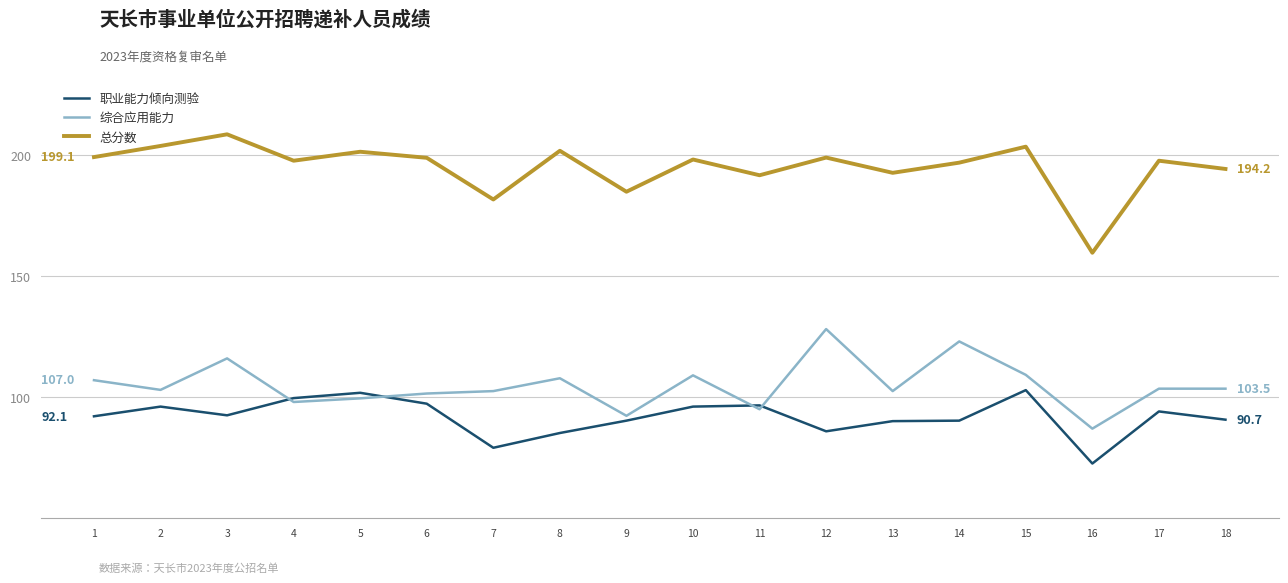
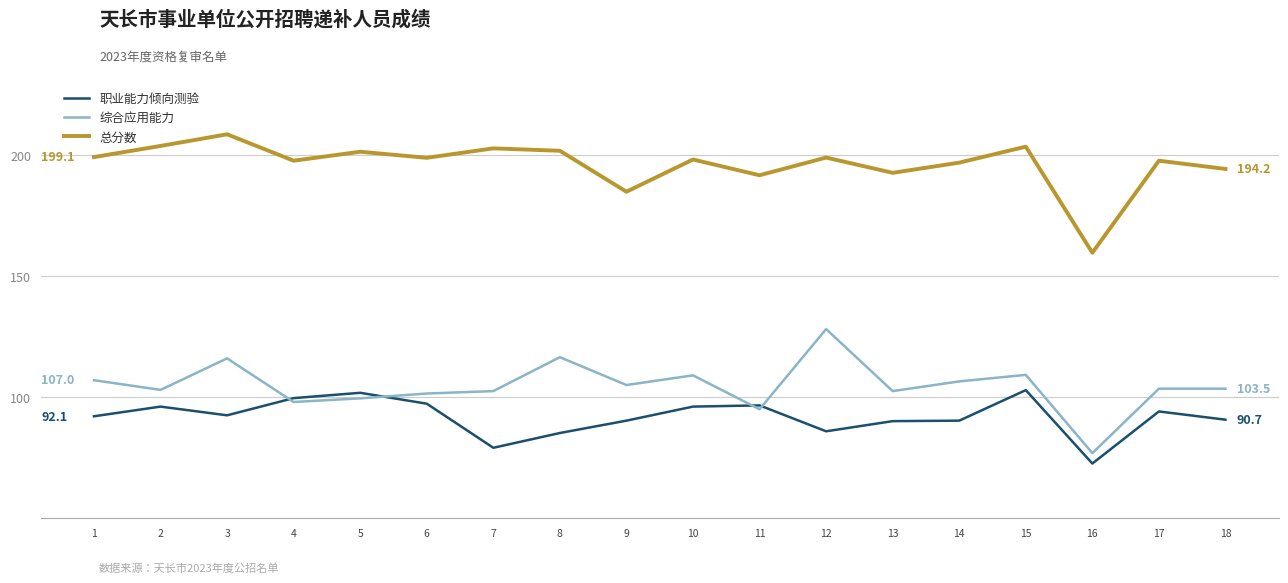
总分数, 7: 182 -> 203
综合应用能力, 8: 108 -> 117
综合应用能力, 9: 92 -> 105
综合应用能力, 14: 123 -> 107
综合应用能力, 16: 87 -> 77
